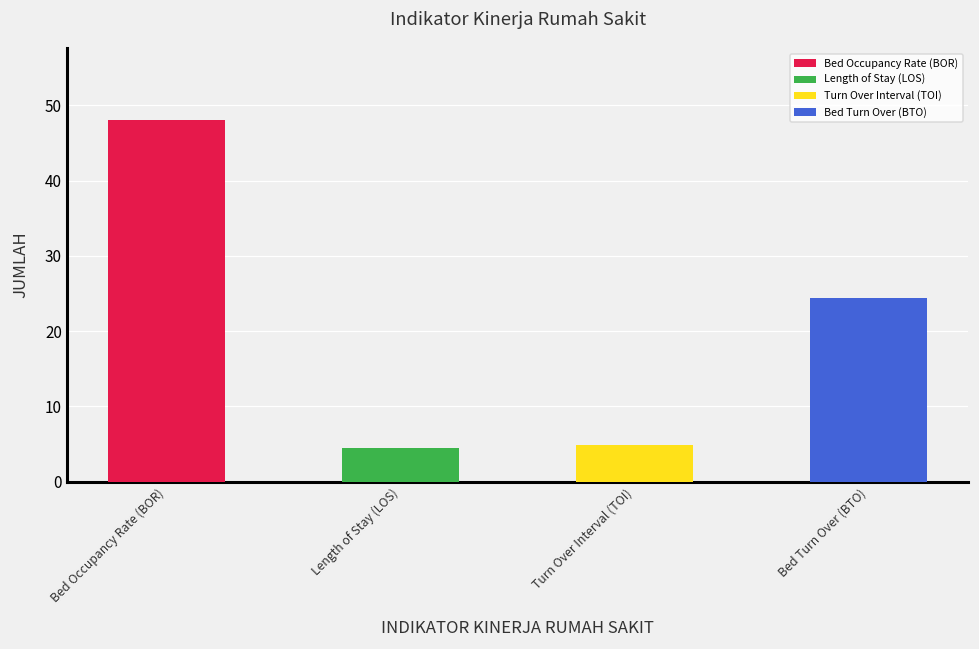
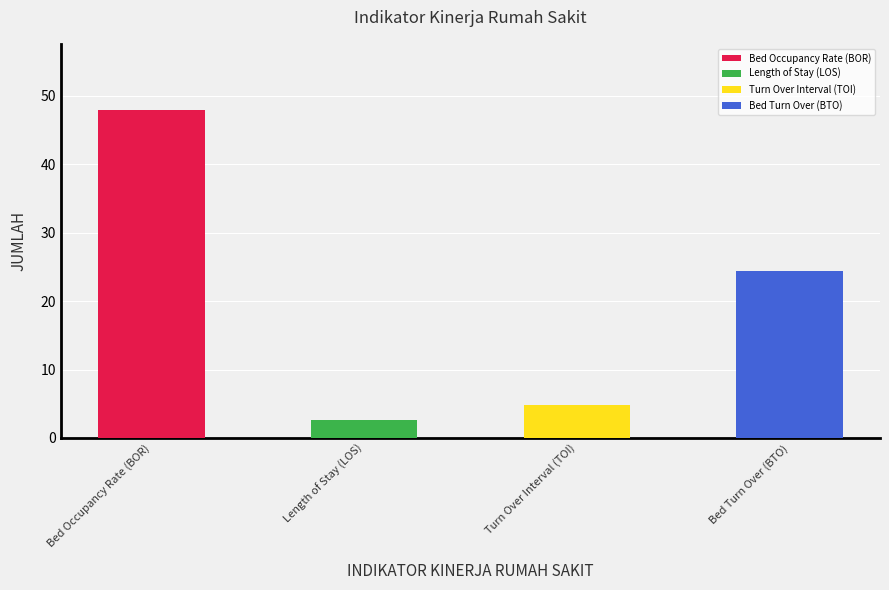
Length of Stay (LOS): 4 -> 3
